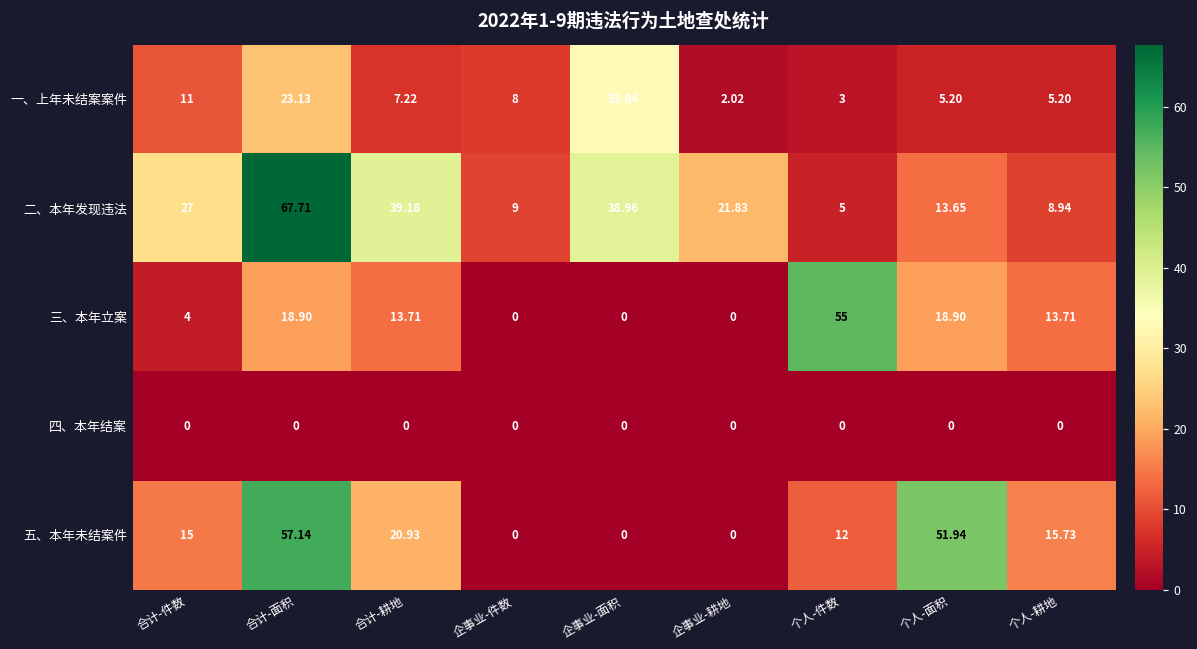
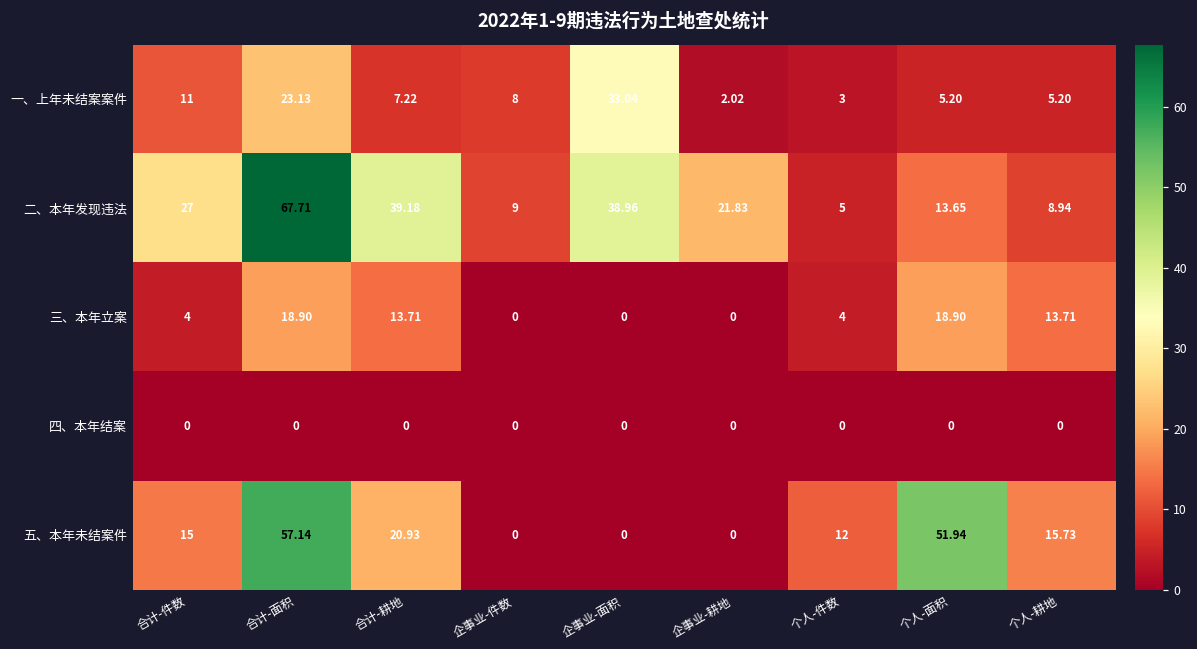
三、本年立案, 个人-件数: 55 -> 4
